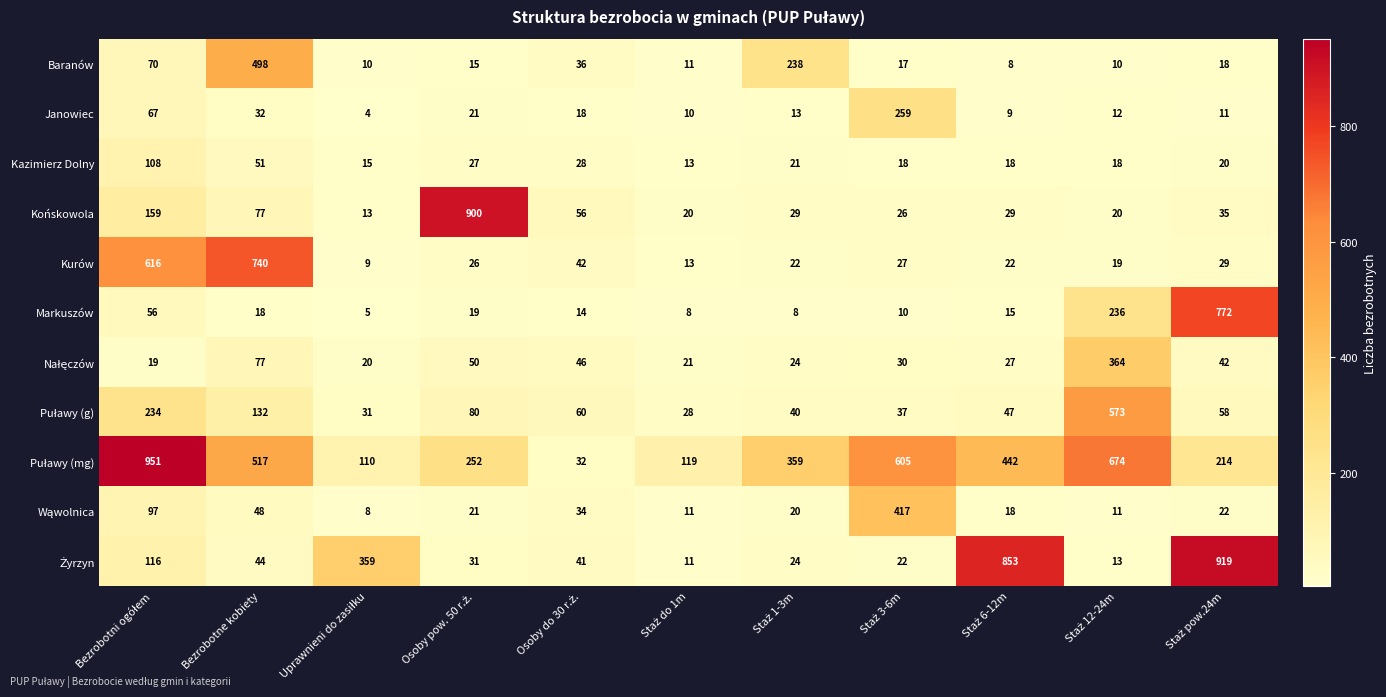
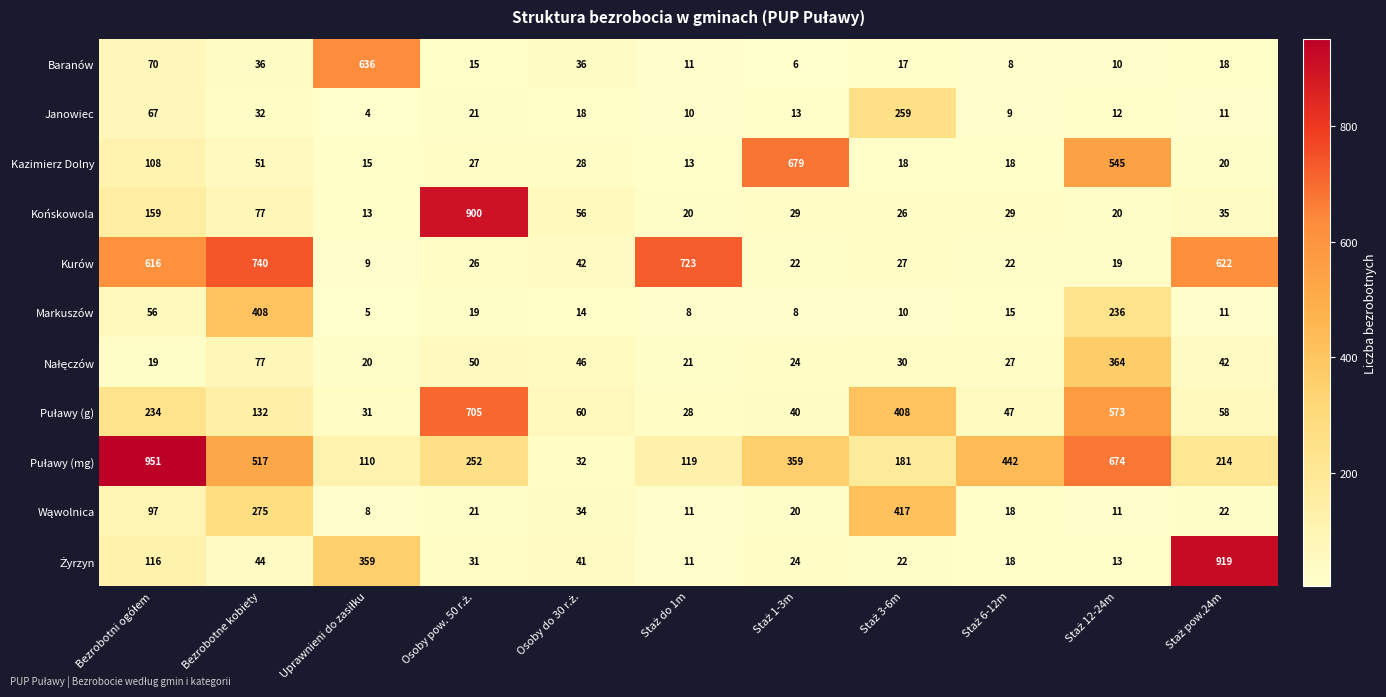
Baranów, Bezrobotne kobiety: 498 -> 36
Baranów, Uprawnieni do zasiłku: 10 -> 636
Baranów, Staż 1-3m: 238 -> 6
Kazimierz Dolny, Staż 1-3m: 21 -> 679
Kazimierz Dolny, Staż 12-24m: 18 -> 545
Kurów, Staż do 1m: 13 -> 723
Kurów, Staż pow.24m: 29 -> 622
Markuszów, Bezrobotne kobiety: 18 -> 408
Markuszów, Staż pow.24m: 772 -> 11
Puławy (g), Osoby pow. 50 r.ż.: 80 -> 705
Puławy (g), Staż 3-6m: 37 -> 408
Puławy (mg), Staż 3-6m: 605 -> 181
Wąwolnica, Bezrobotne kobiety: 48 -> 275
Żyrzyn, Staż 6-12m: 853 -> 18
